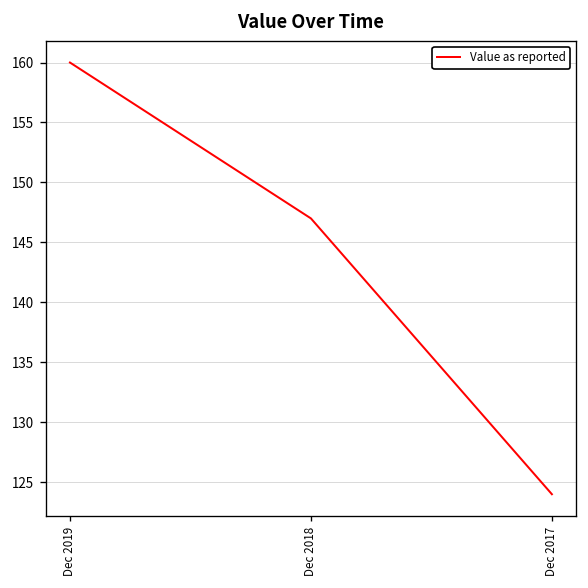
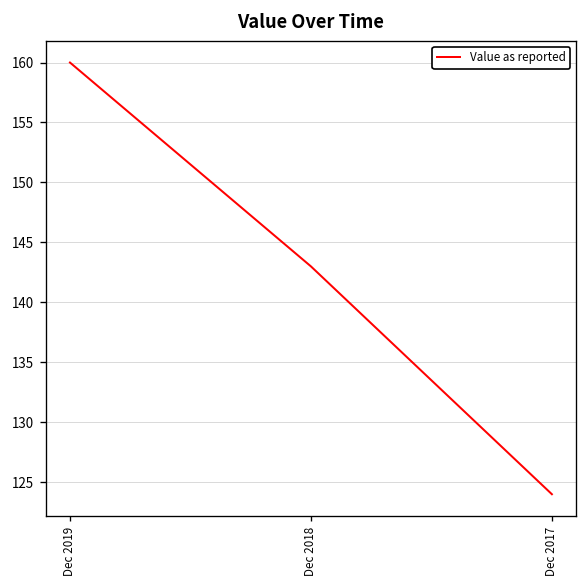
Dec 2018: 147 -> 143
